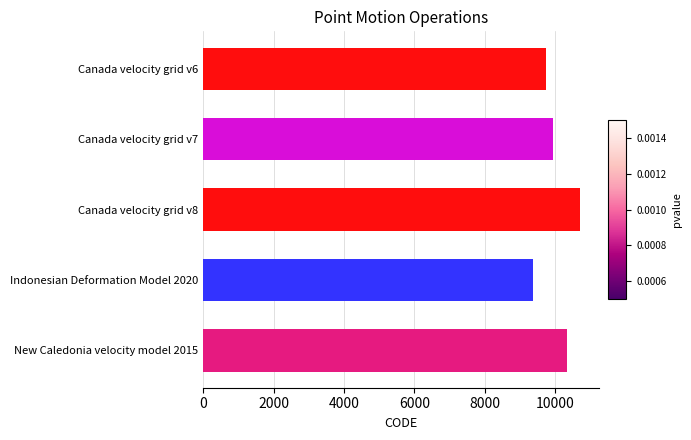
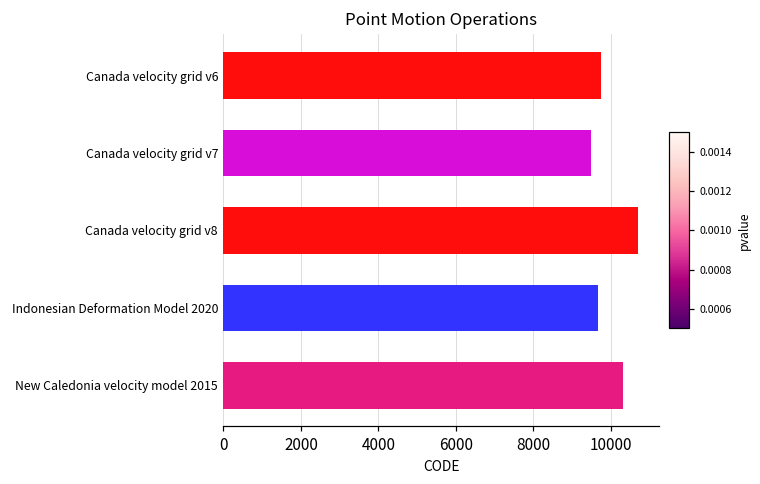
Canada velocity grid v7: 9900 -> 9500
Indonesian Deformation Model 2020: 9400 -> 9700
